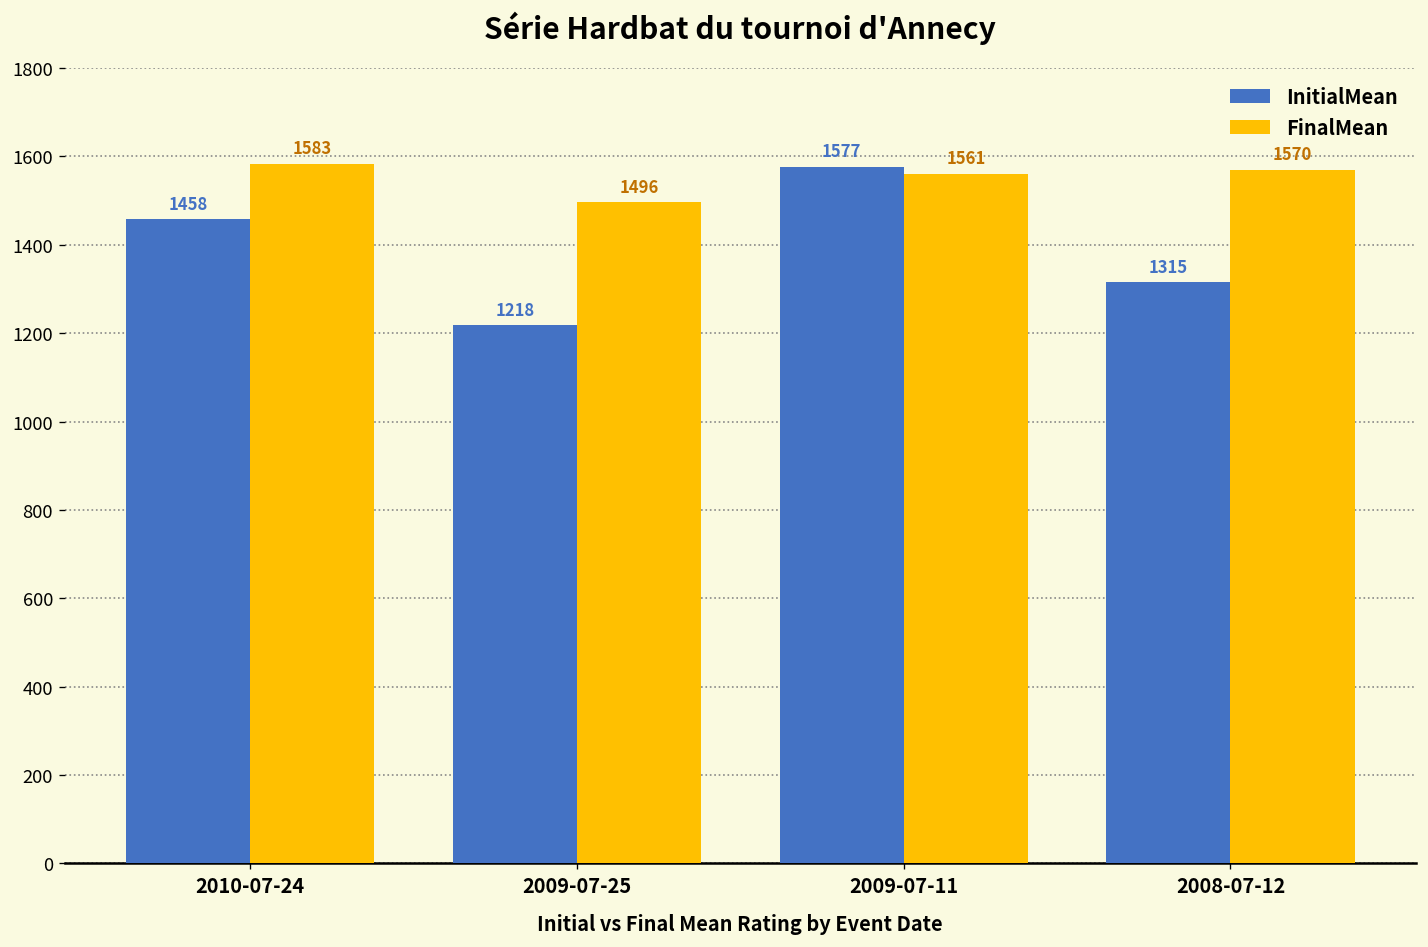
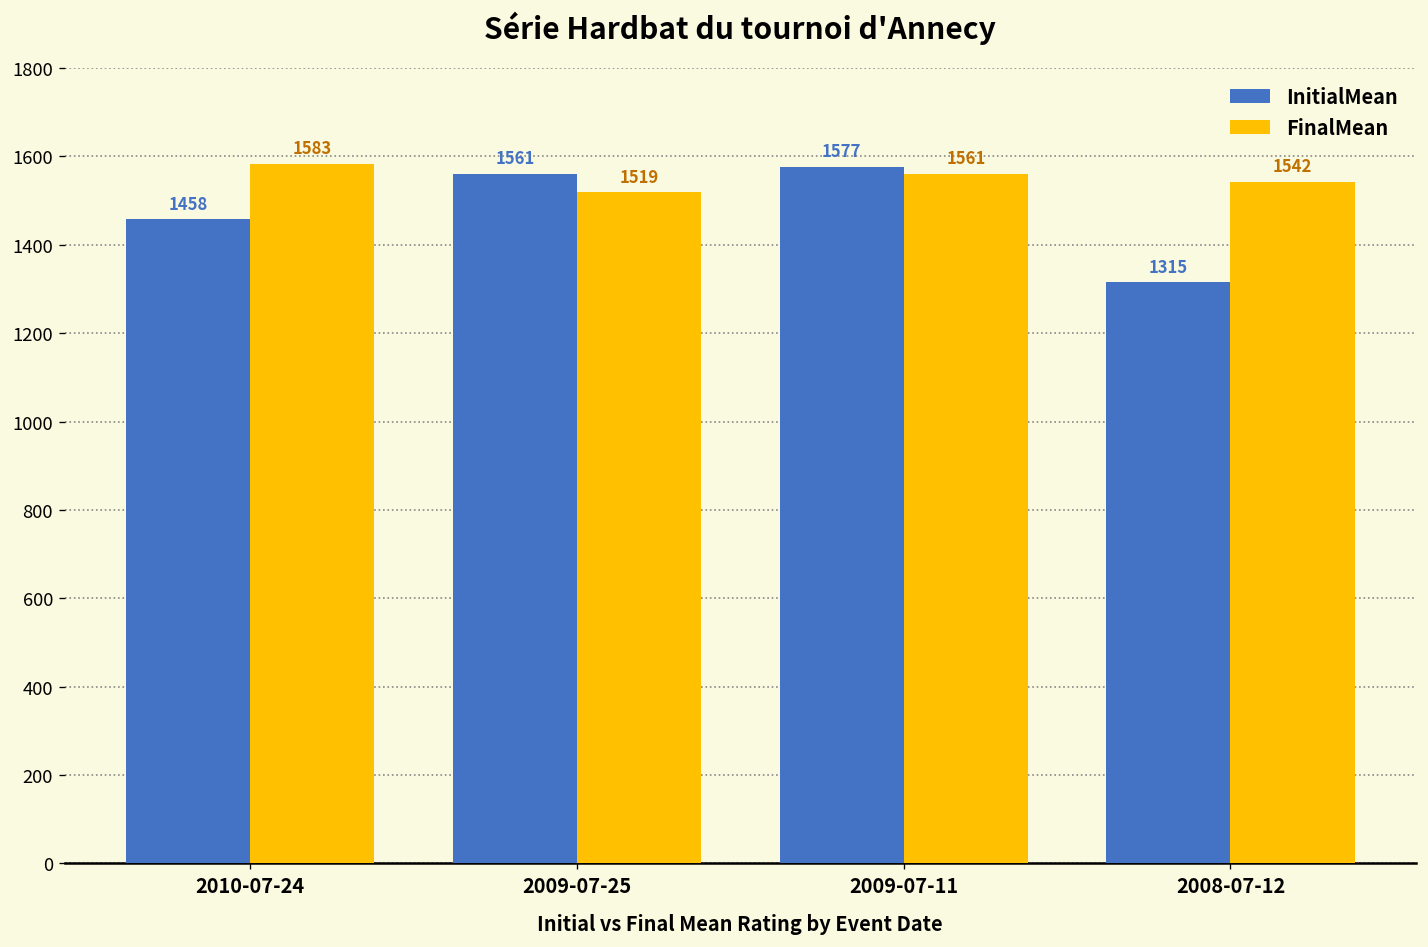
InitialMean, 2009-07-25: 1218 -> 1561
FinalMean, 2009-07-25: 1496 -> 1519
FinalMean, 2008-07-12: 1570 -> 1542
